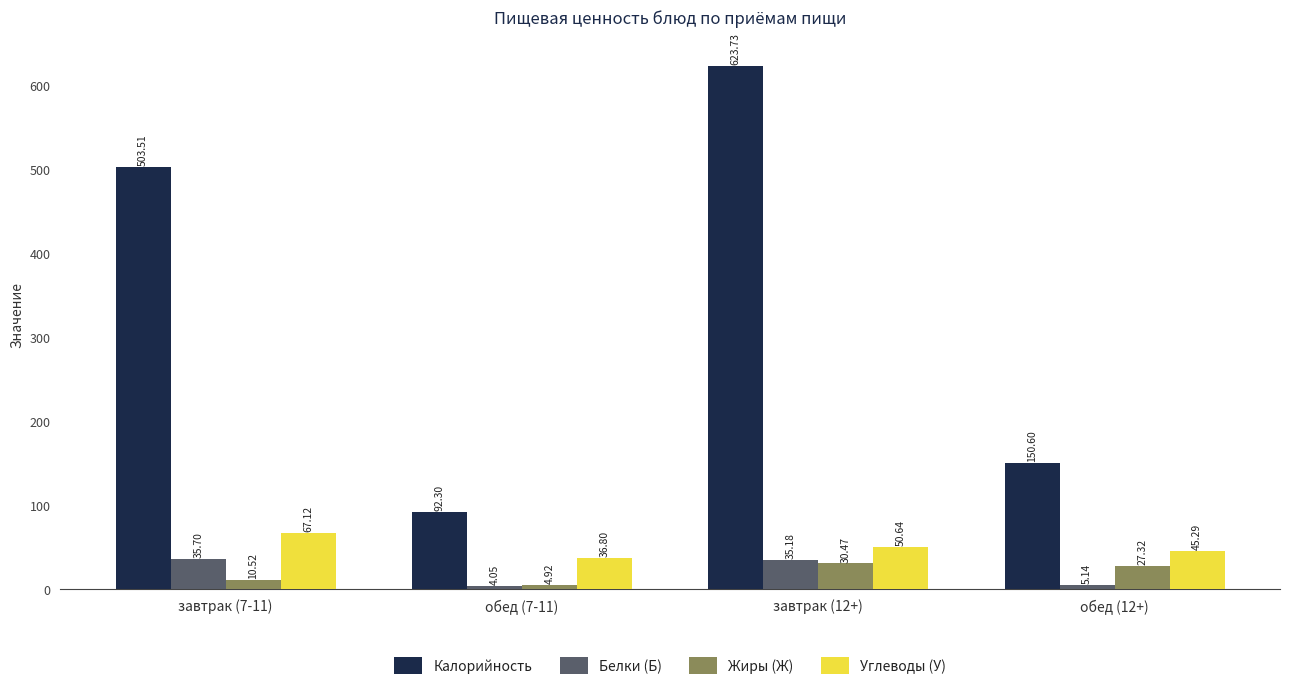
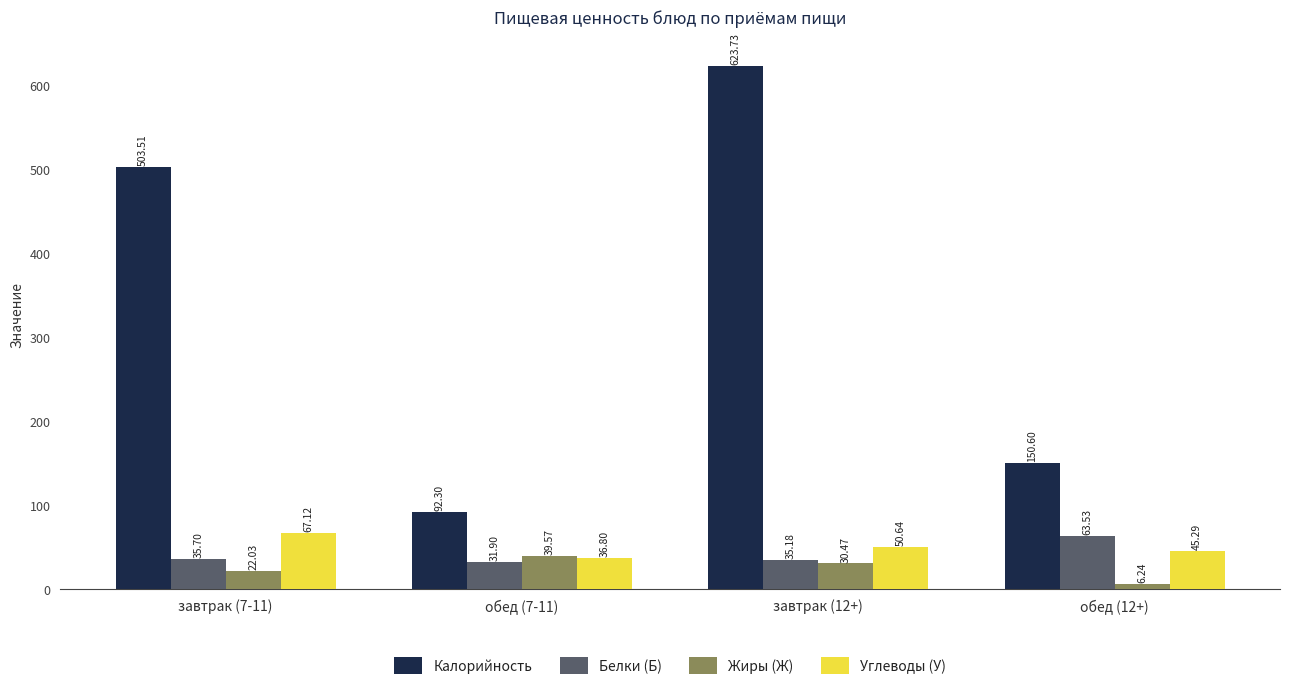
Жиры (Ж), завтрак (7-11): 10.52 -> 22.03
Белки (Б), обед (7-11): 4.05 -> 31.90
Жиры (Ж), обед (7-11): 4.92 -> 39.57
Белки (Б), обед (12+): 5.14 -> 63.53
Жиры (Ж), обед (12+): 27.32 -> 6.24
